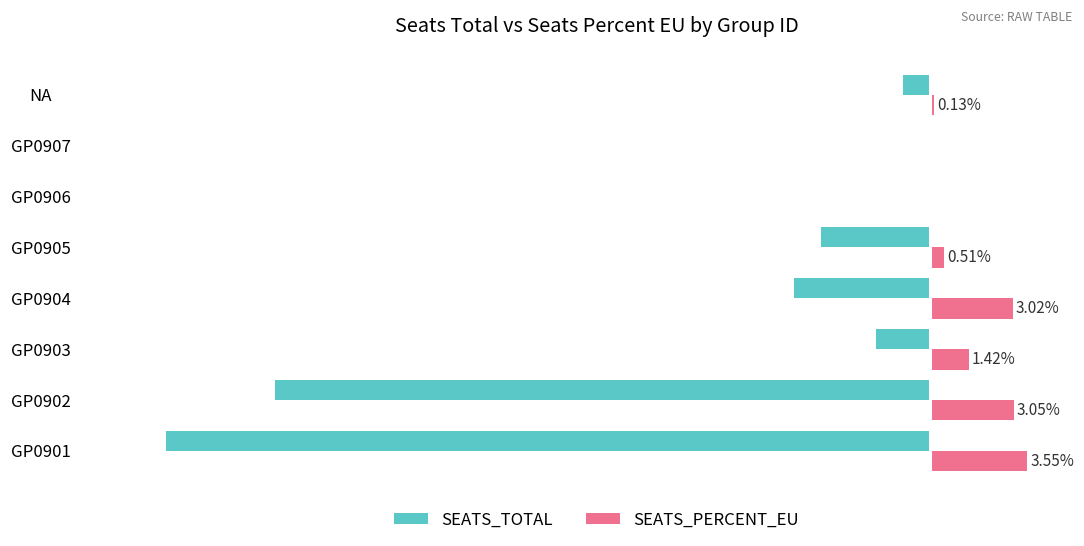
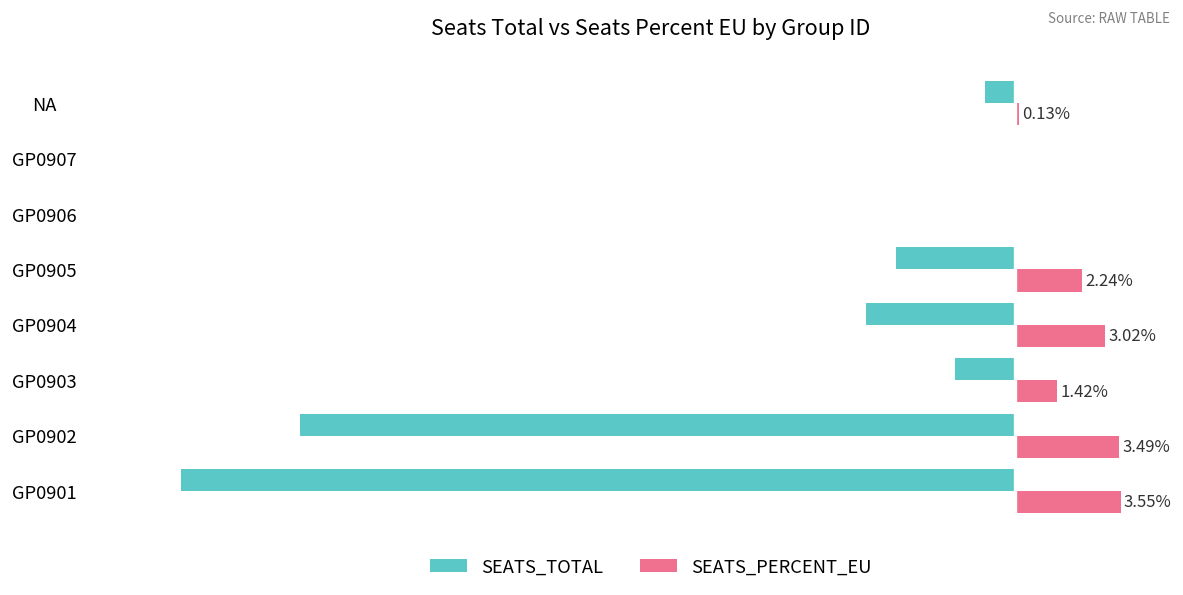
SEATS_PERCENT_EU, GP0905: 0.51% -> 2.24%
SEATS_PERCENT_EU, GP0902: 3.05% -> 3.49%
